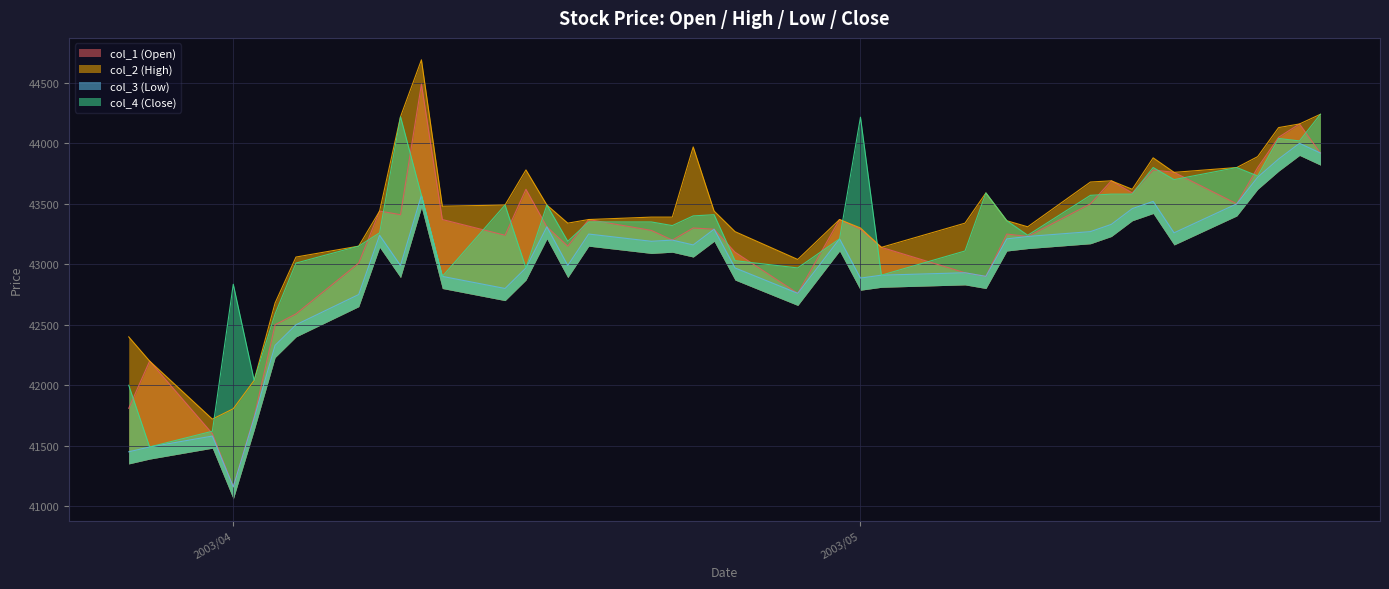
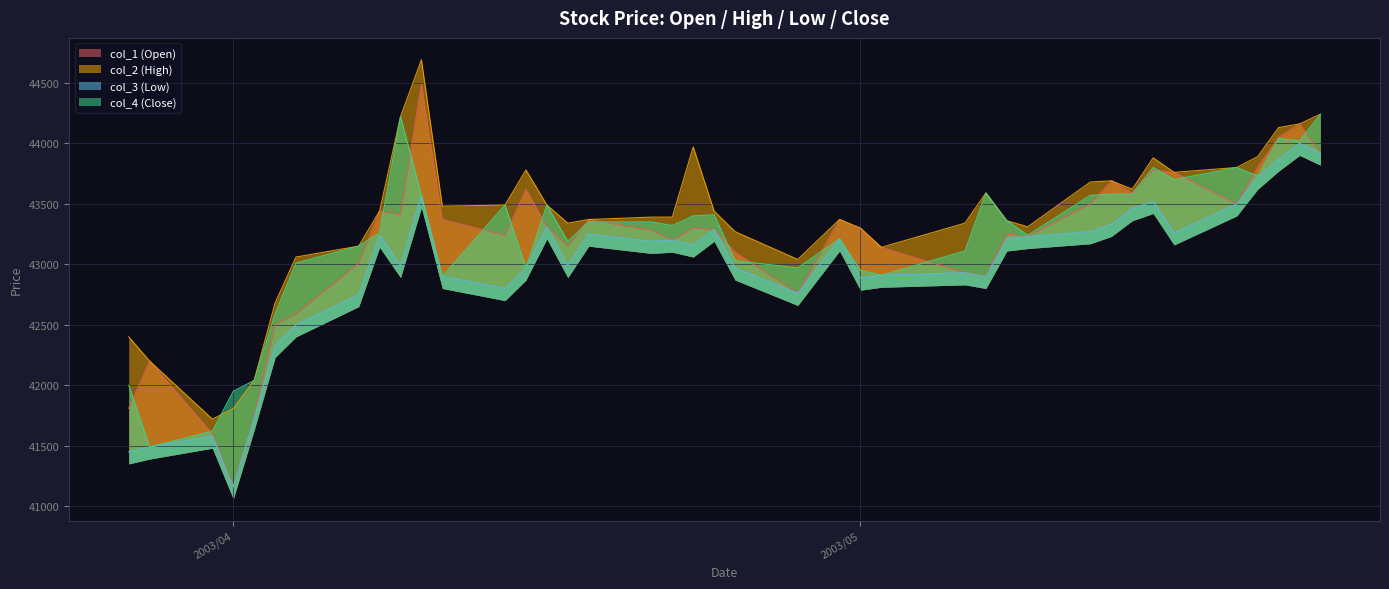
col_4 (Close), 2003/04: 42840 -> 41950
col_4 (Close), 2003/05: 44220 -> 42950
